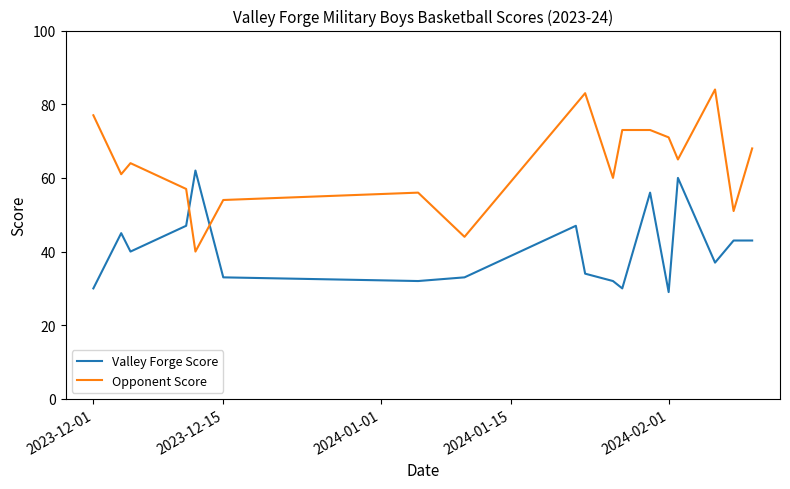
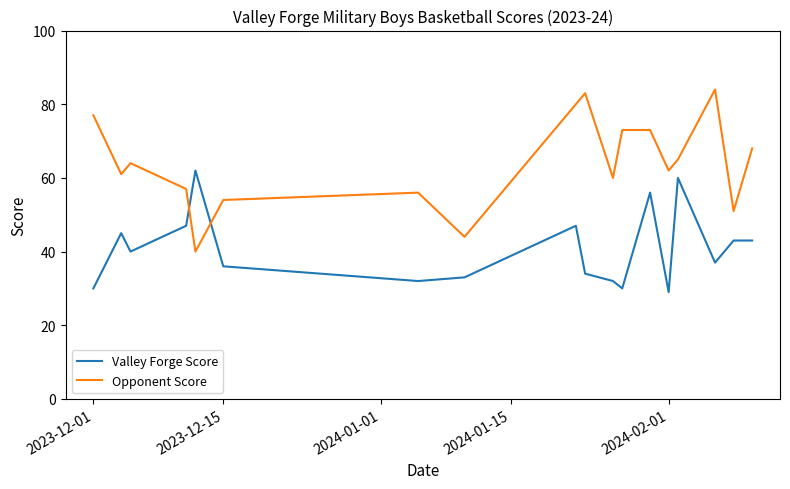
Valley Forge Score, 2023-12-15: 33 -> 36
Opponent Score, 2024-02-01: 71 -> 62
